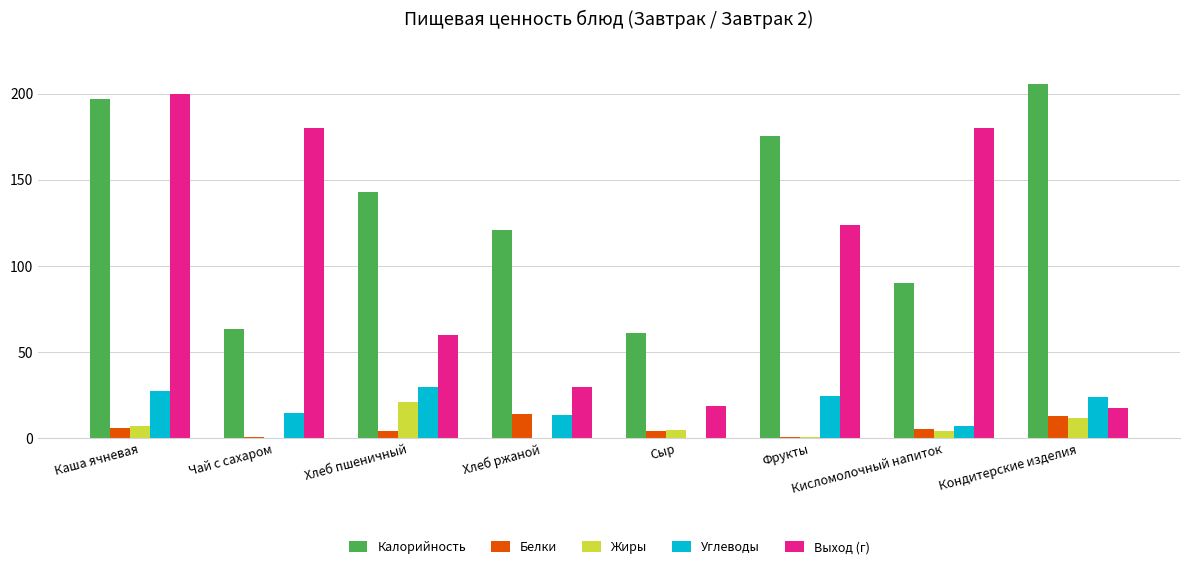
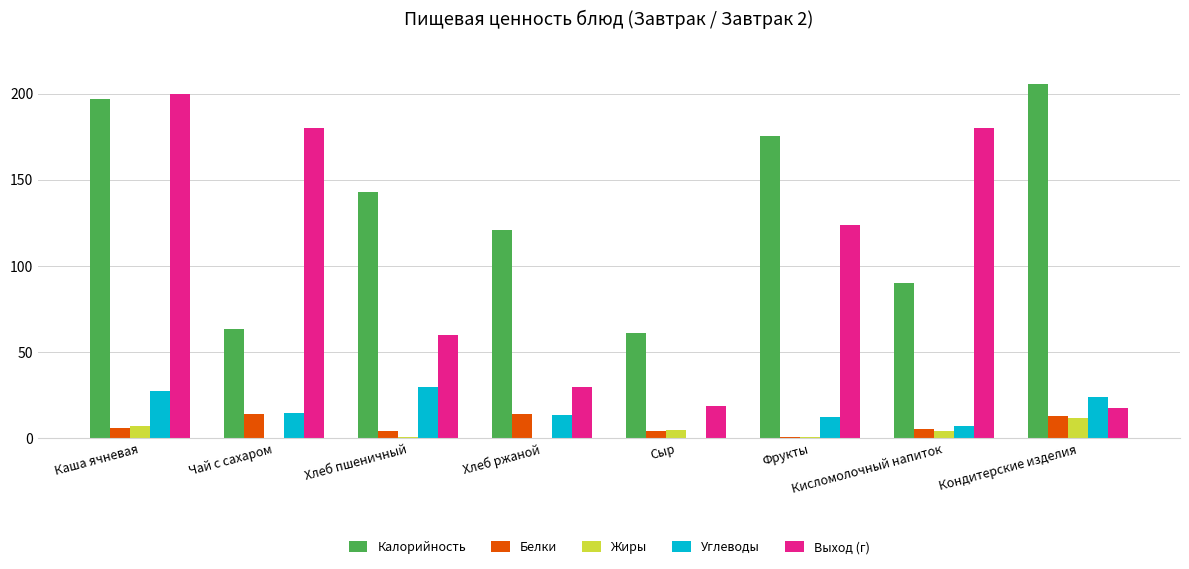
Белки, Чай с сахаром: 1 -> 14
Жиры, Хлеб пшеничный: 21 -> 1
Углеводы, Фрукты: 24 -> 12
